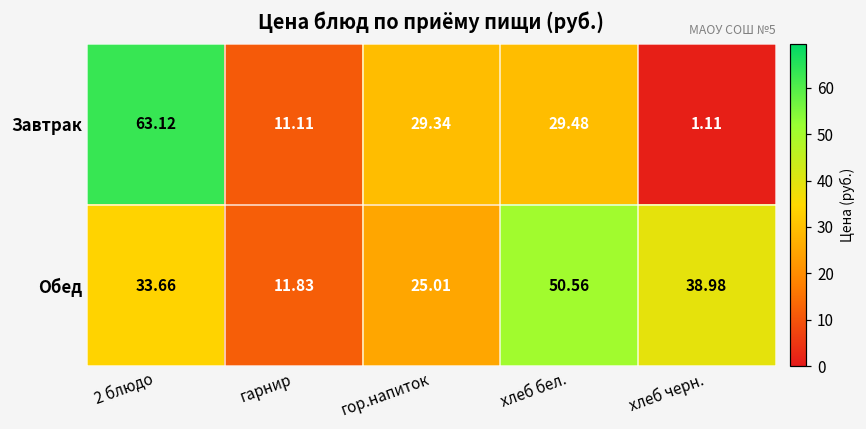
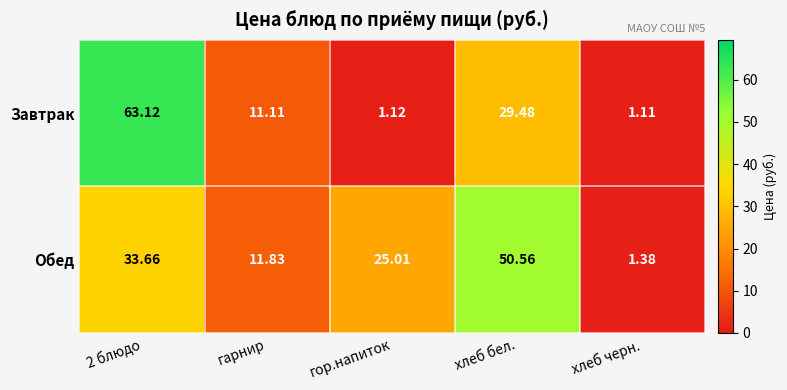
Завтрак, гор.напиток: 29.34 -> 1.12
Обед, хлеб черн.: 38.98 -> 1.38
